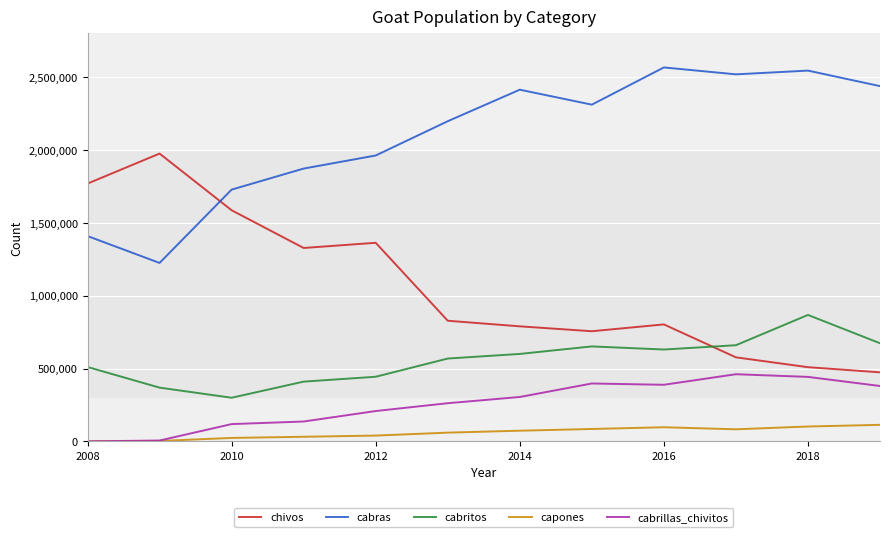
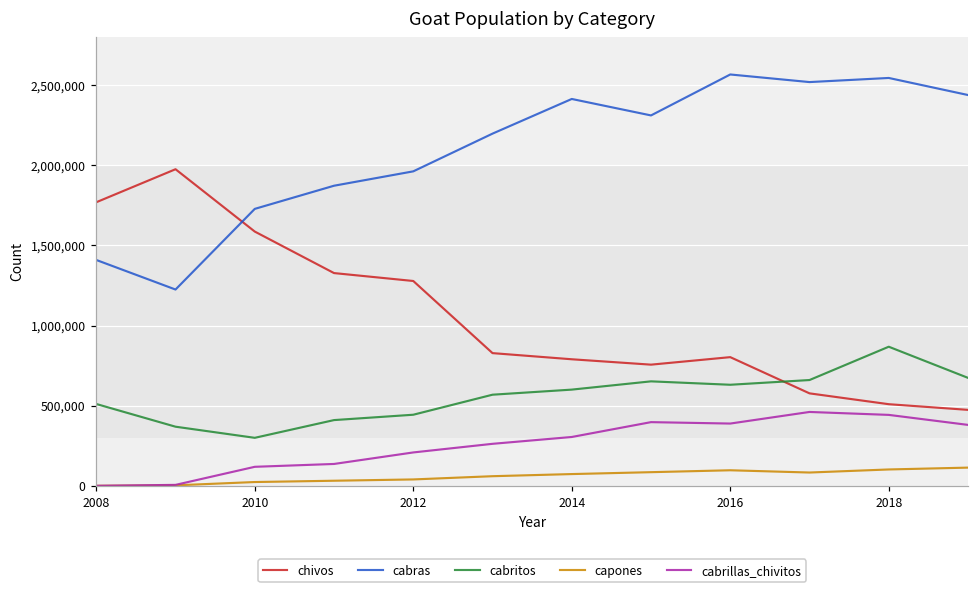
chivos, 2012: 1,360,000 -> 1,280,000
